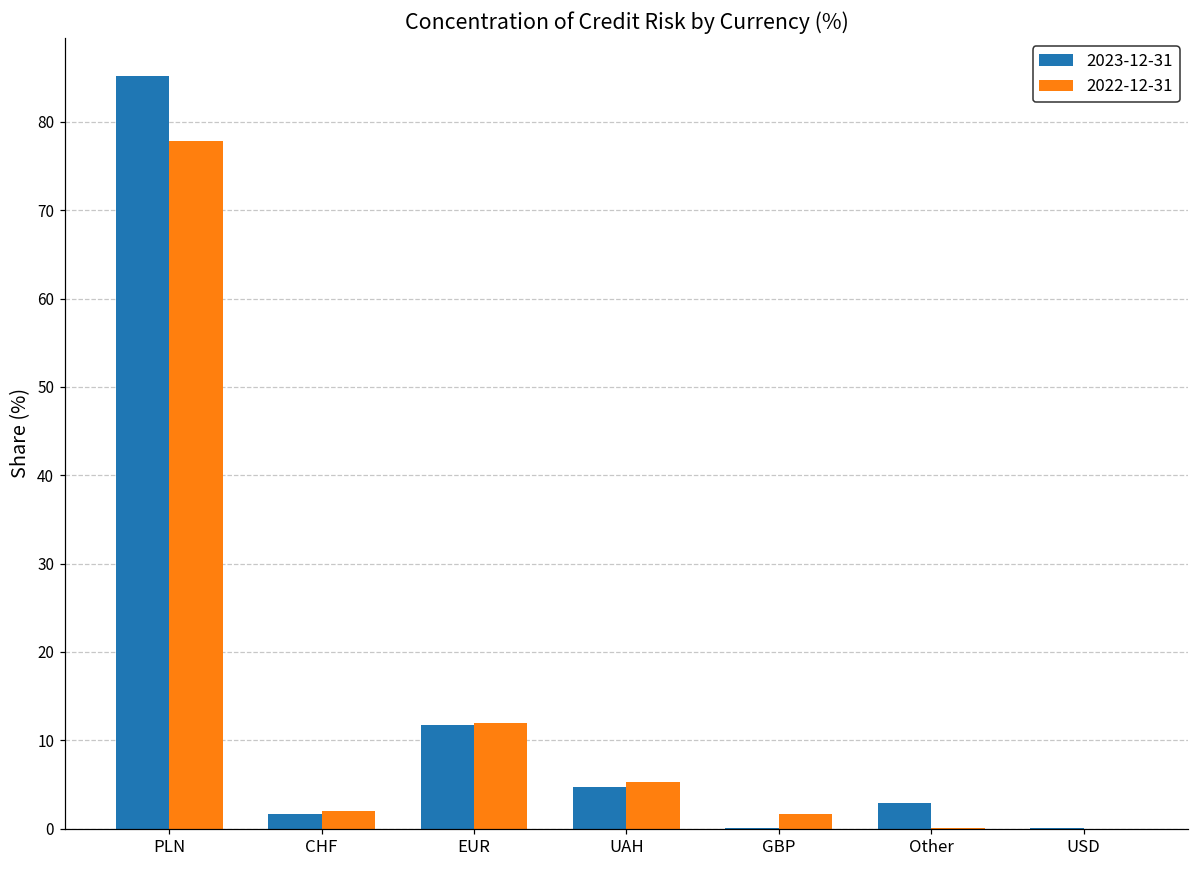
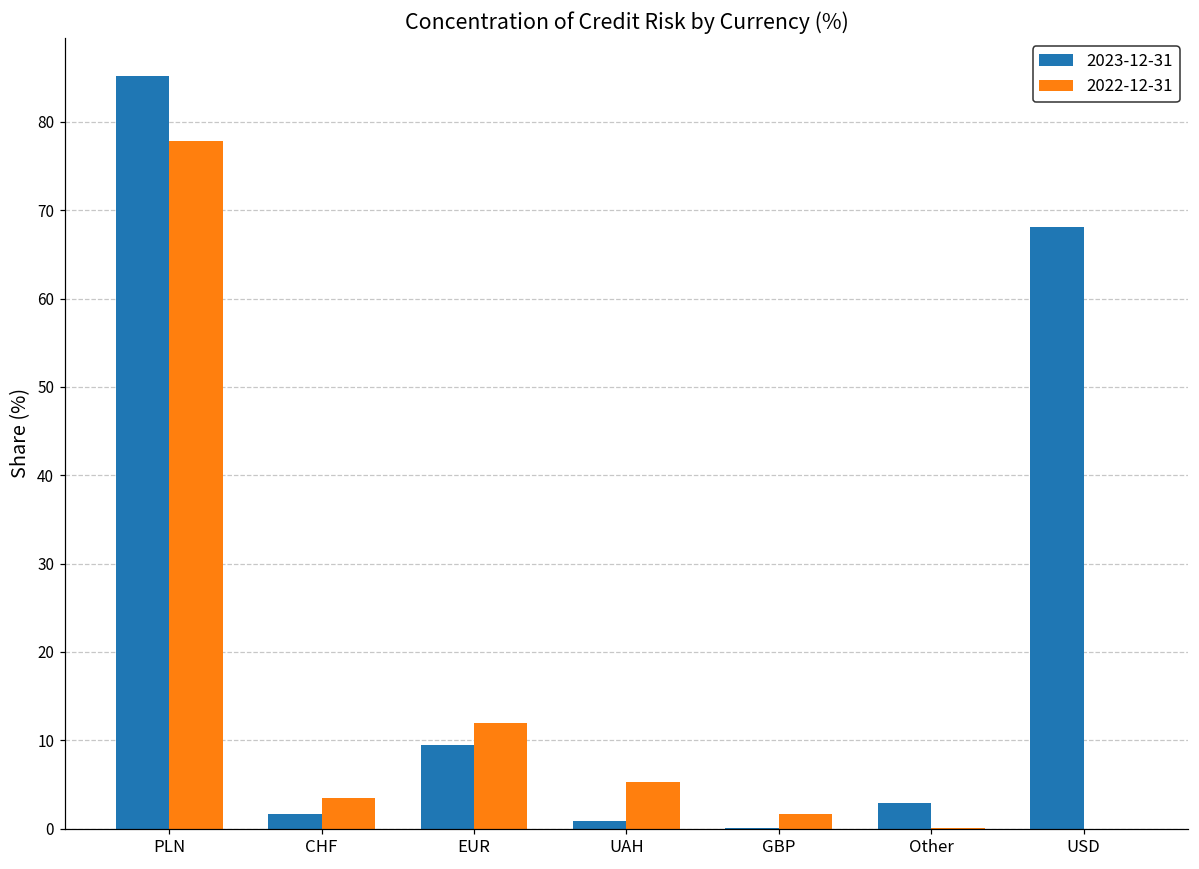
2022-12-31, CHF: 2 -> 4
2023-12-31, EUR: 12 -> 9
2023-12-31, UAH: 5 -> 1
2023-12-31, USD: 0 -> 68
